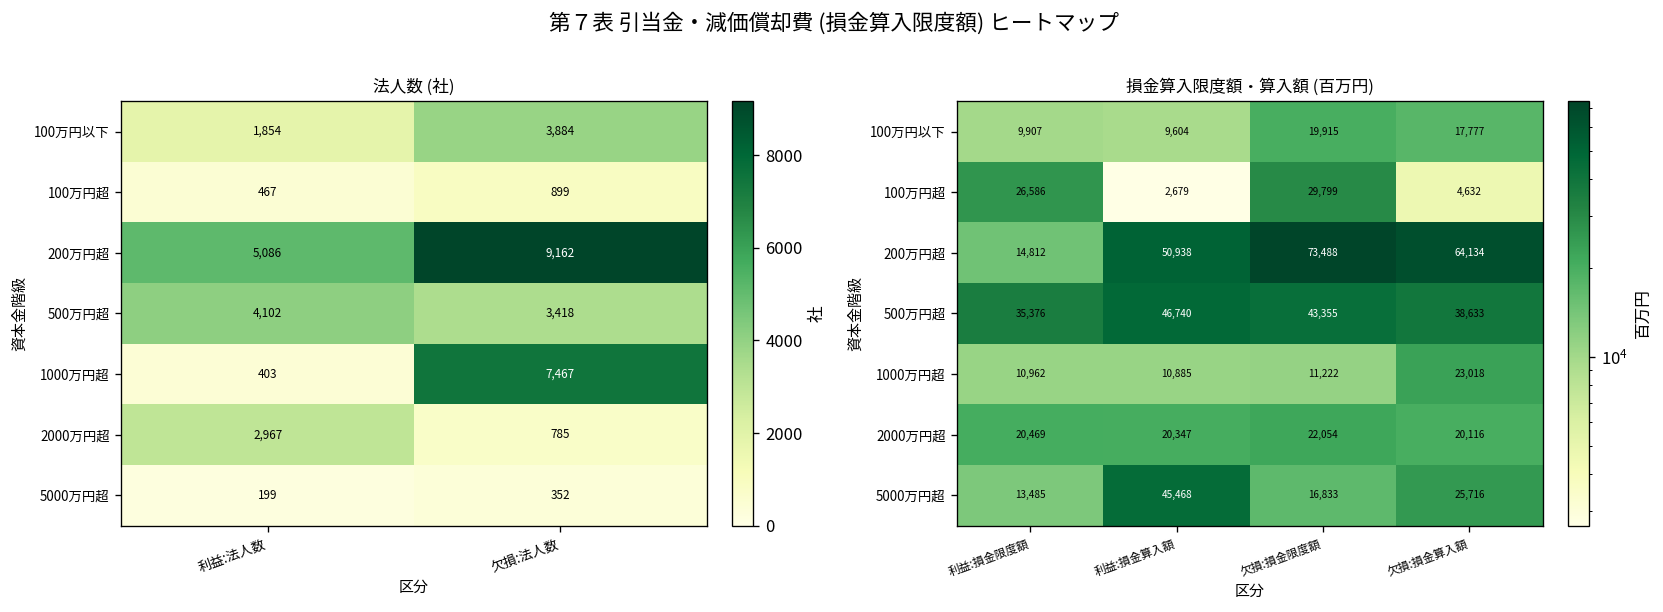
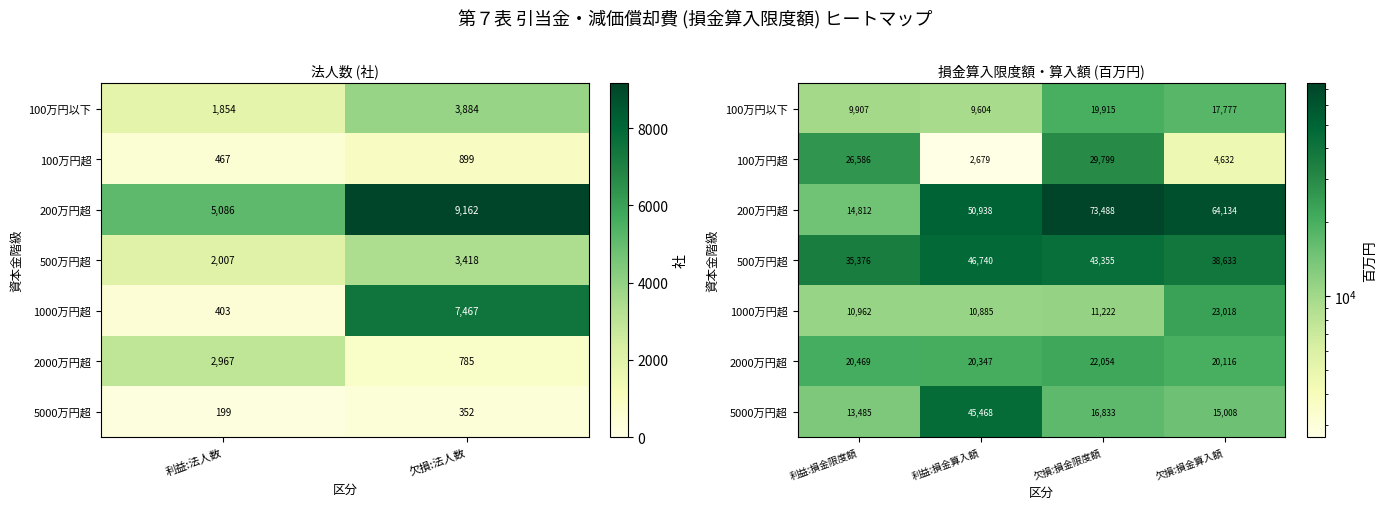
法人数 (社), 500万円超, 利益:法人数: 4,102 -> 2,007
損金算入限度額・算入額 (百万円), 5000万円超, 欠損:損金算入額: 25,716 -> 15,008
